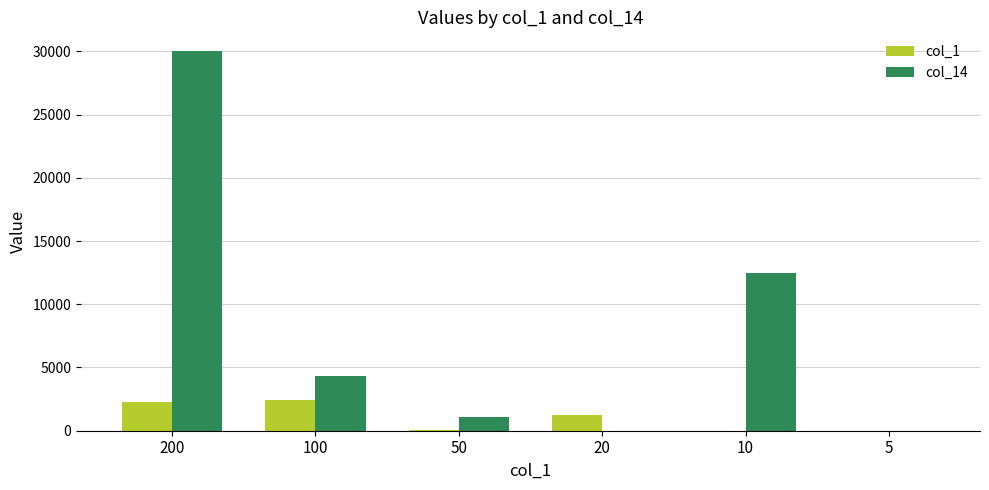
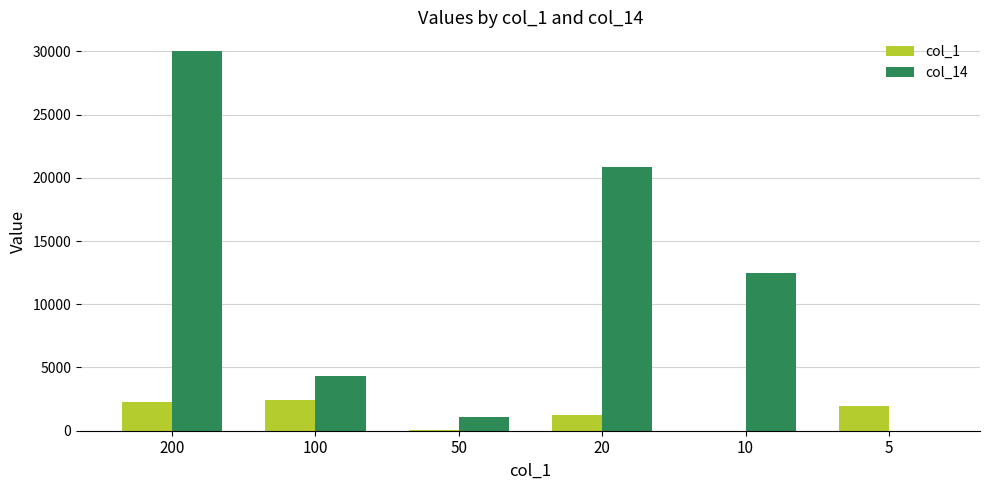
col_14, 20: 0 -> 20800
col_1, 5: 0 -> 2000
